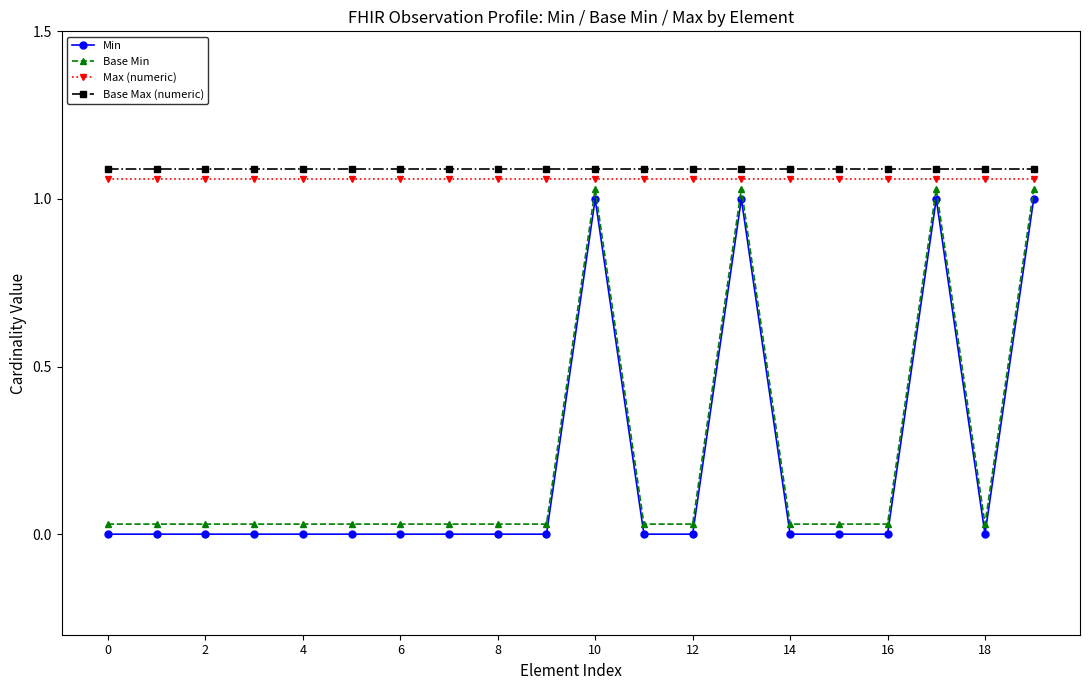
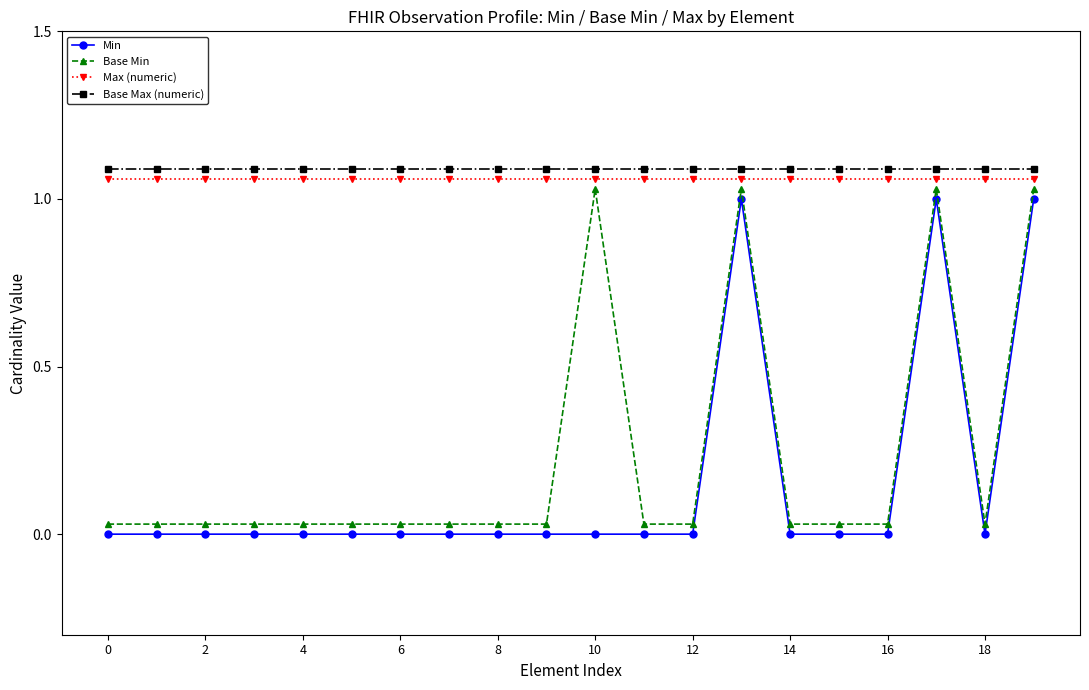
Min, 10: 1 -> 0
